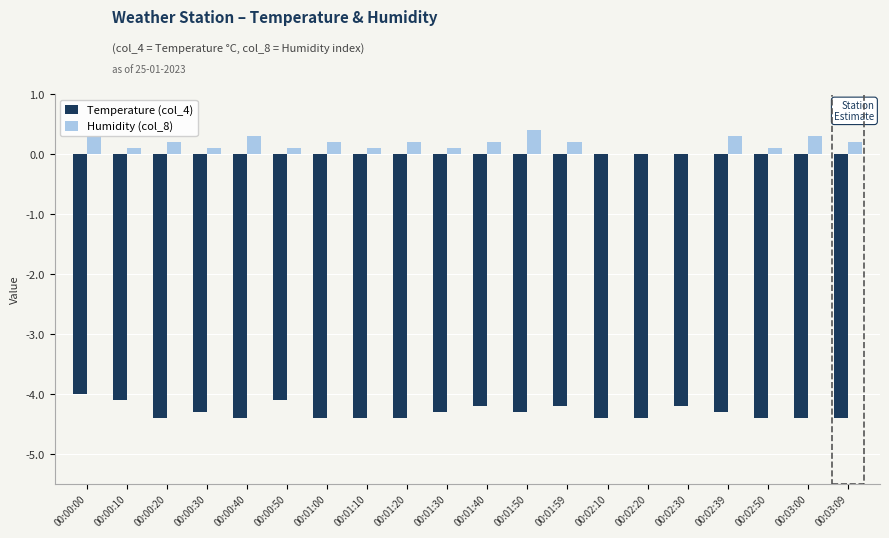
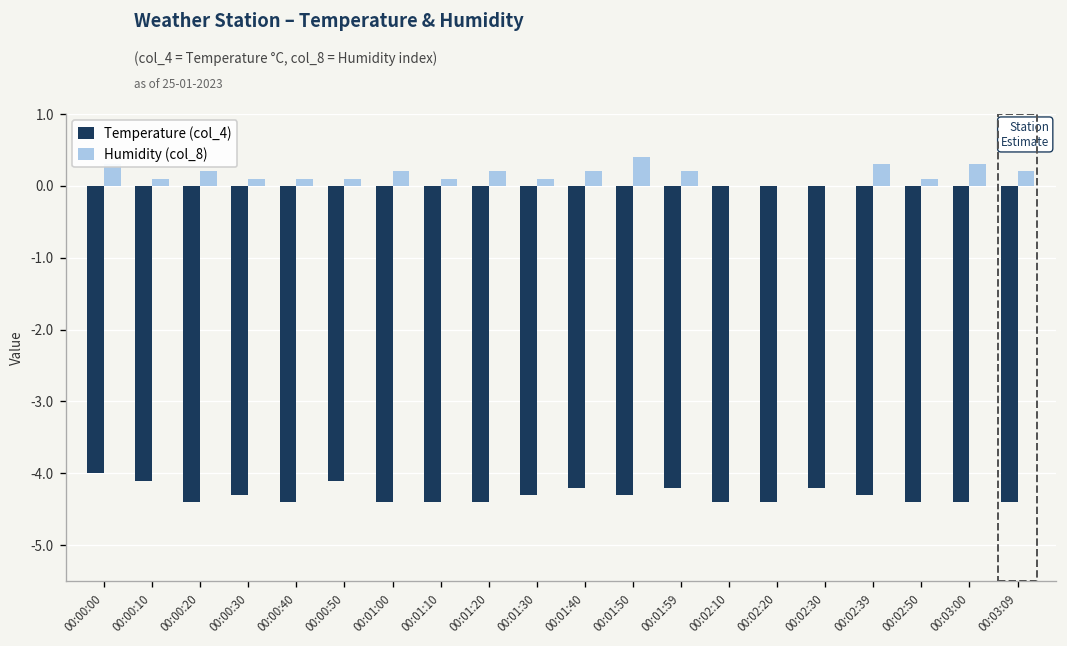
Humidity (col_8), 00:00:40: 0.3 -> 0.1
